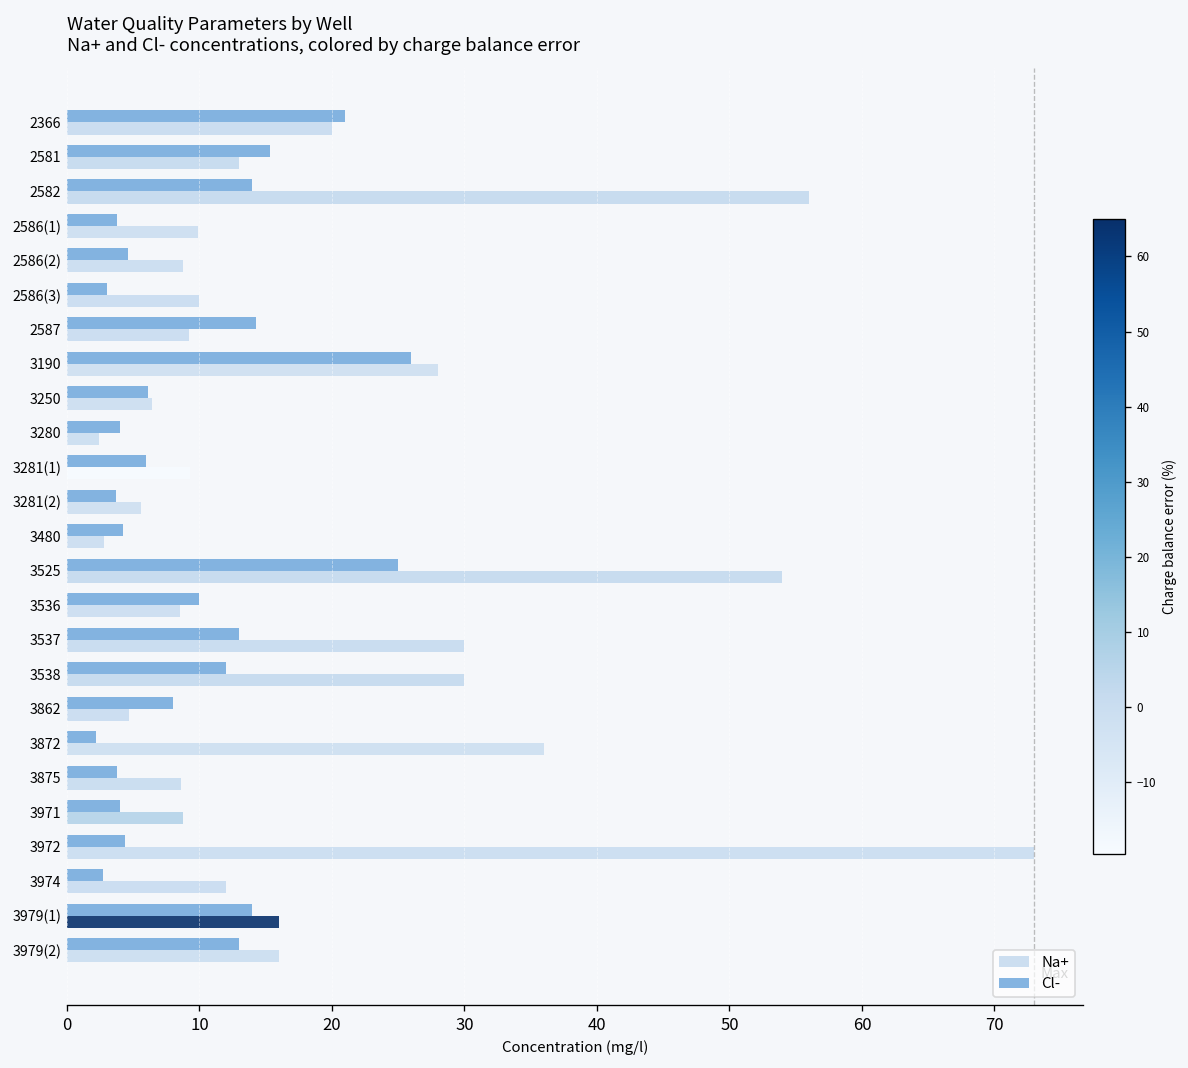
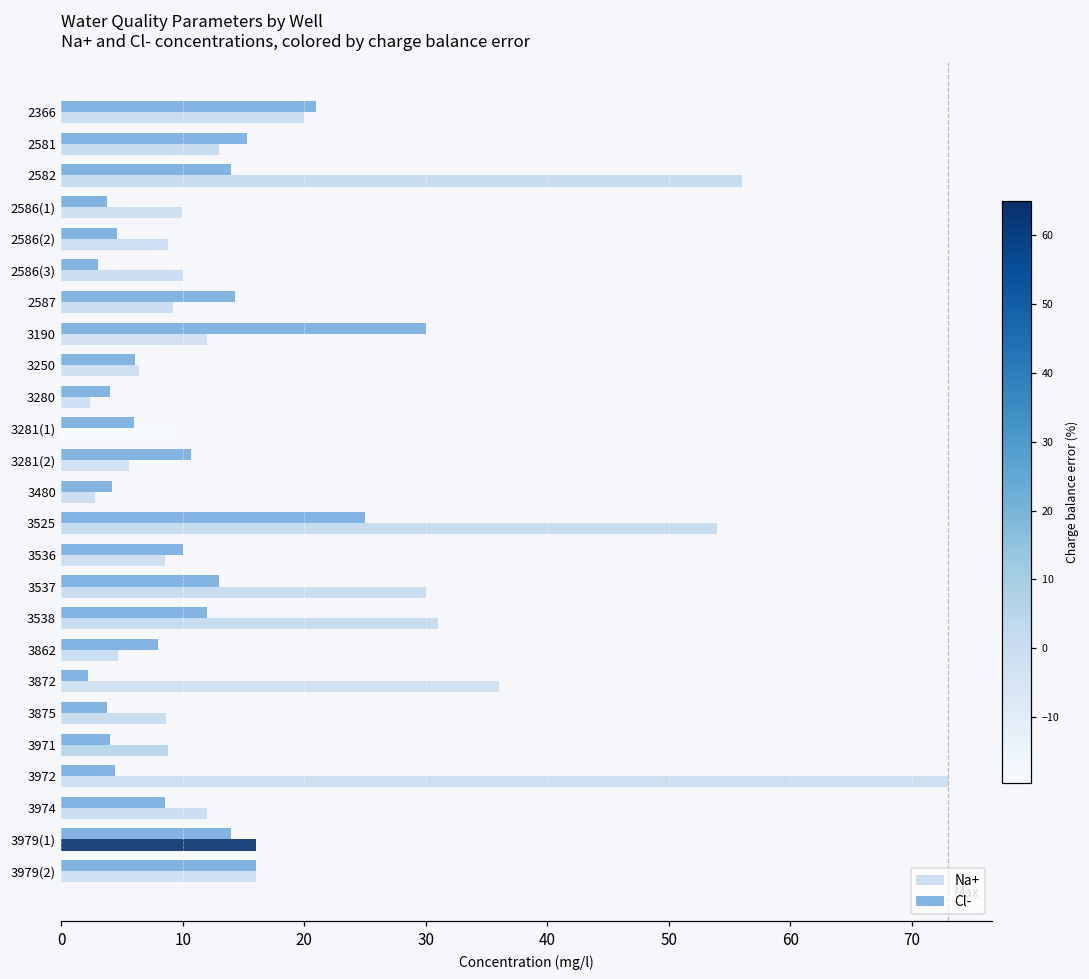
Cl-, 3190: 26 -> 30
Na+, 3190: 28 -> 12
Cl-, 3281(2): 3.7 -> 10.7
Na+, 3538: 30 -> 31
Cl-, 3974: 2.7 -> 8.5
Cl-, 3979(2): 13 -> 16
